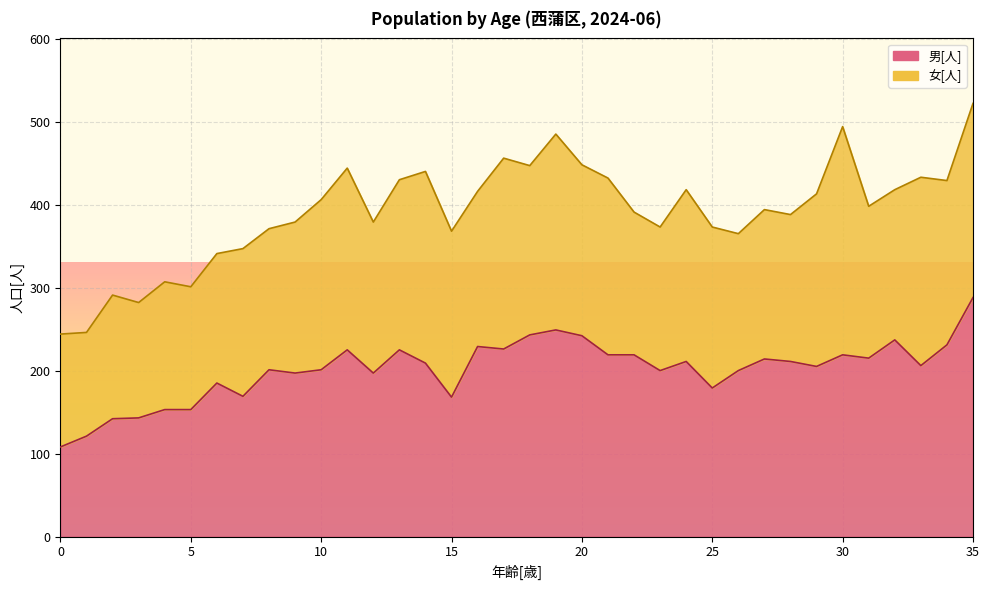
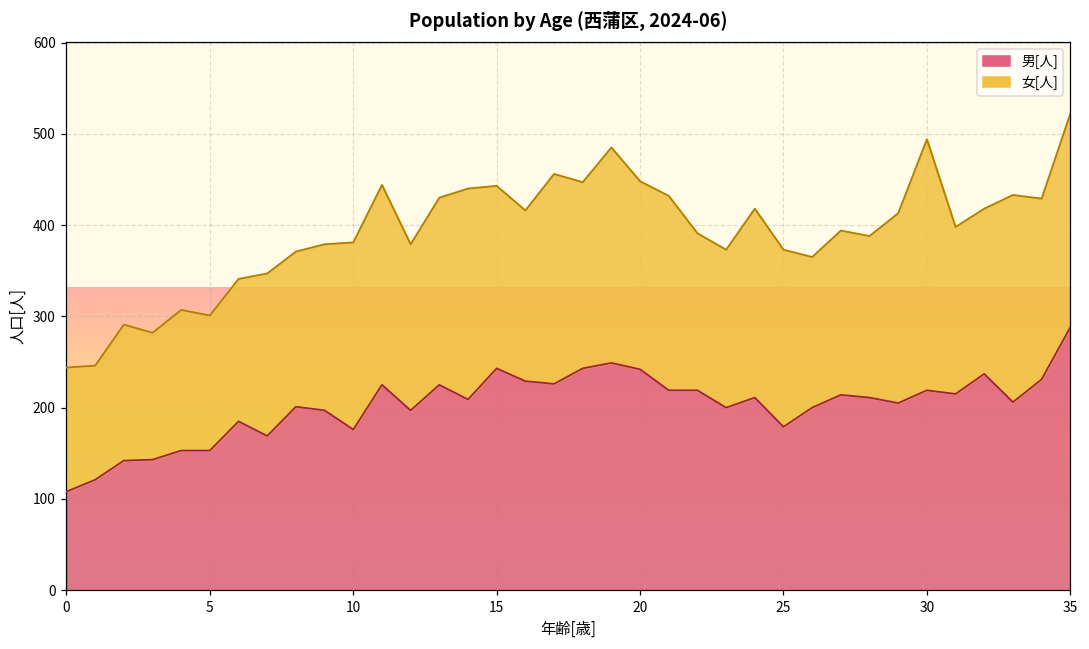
男[人], 10: 200 -> 180
男[人], 15: 170 -> 240
